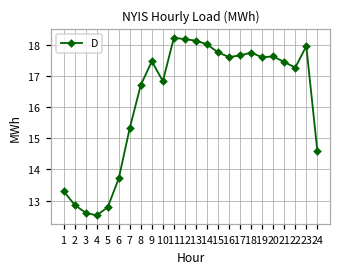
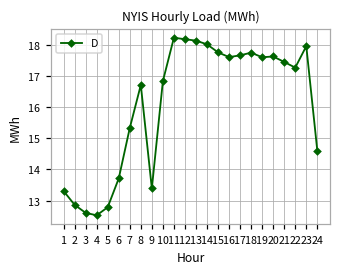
9: 17.5 -> 13.4
